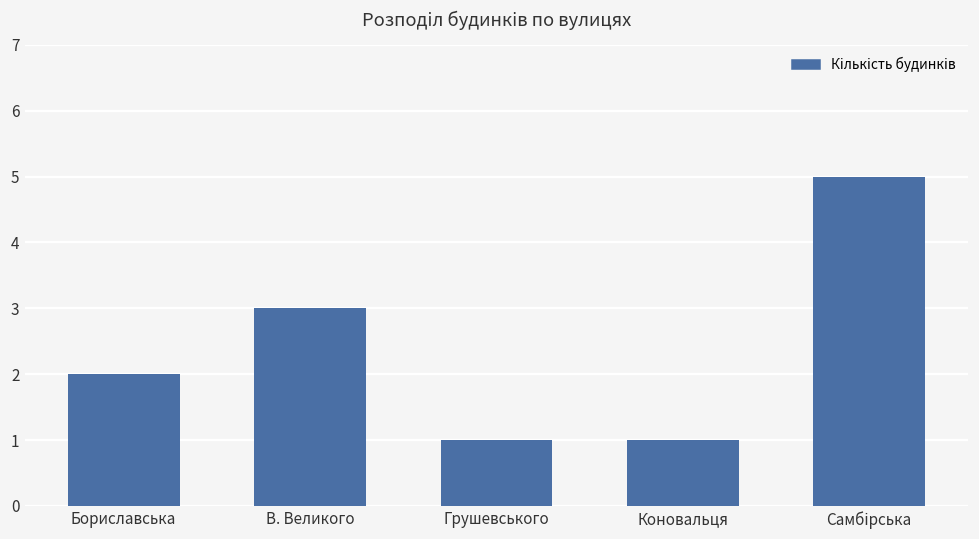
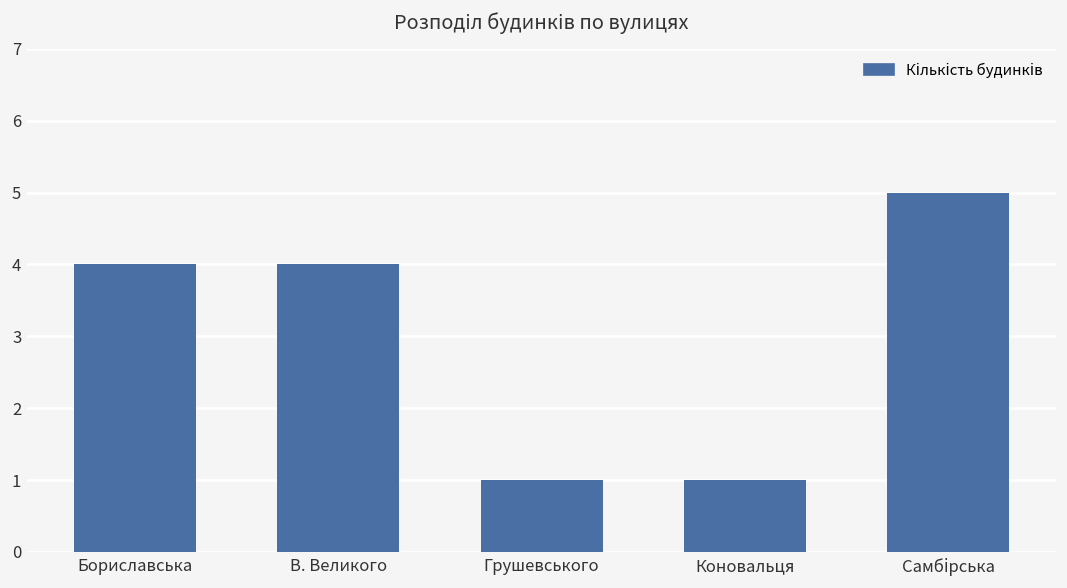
Бориславська: 2 -> 4
В. Великого: 3 -> 4
